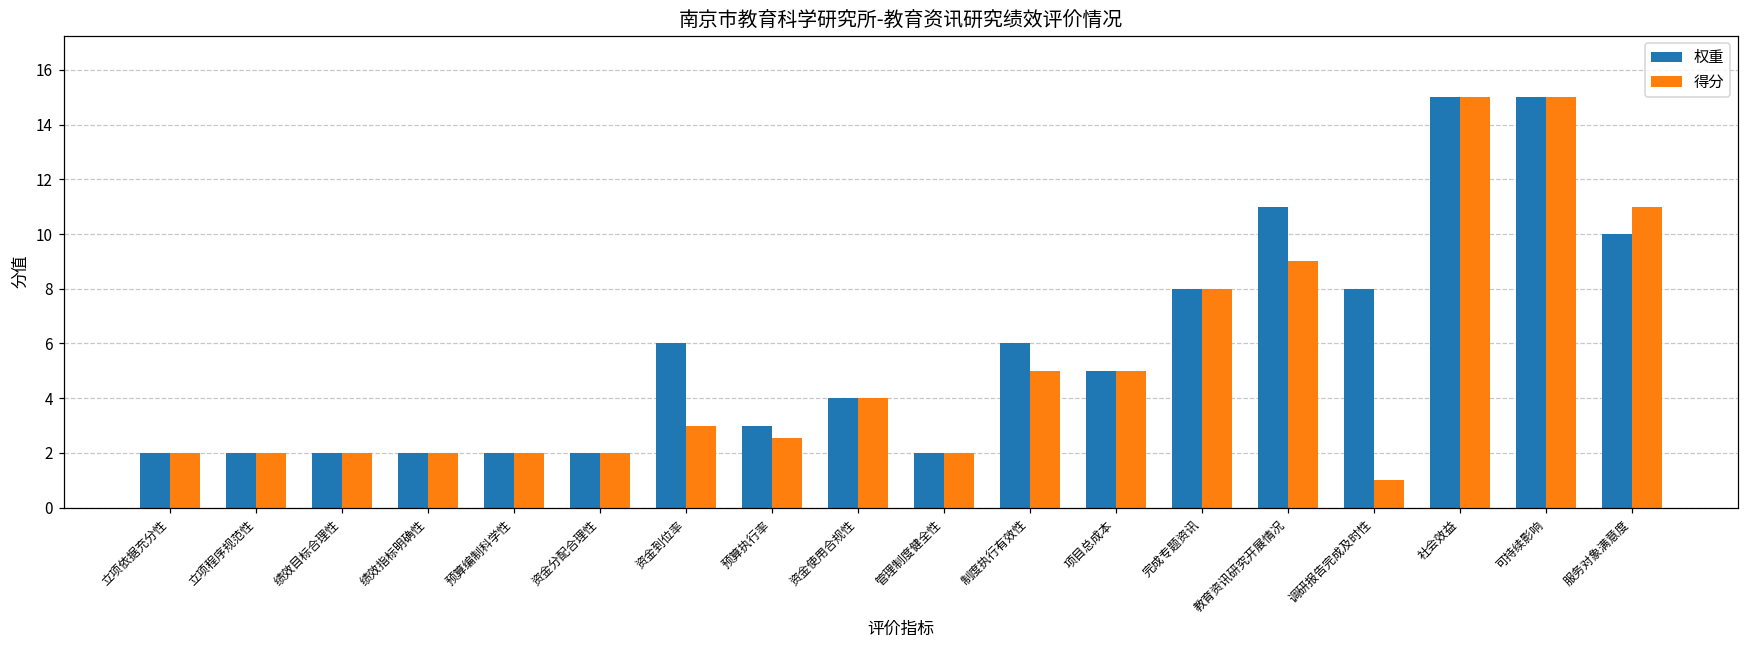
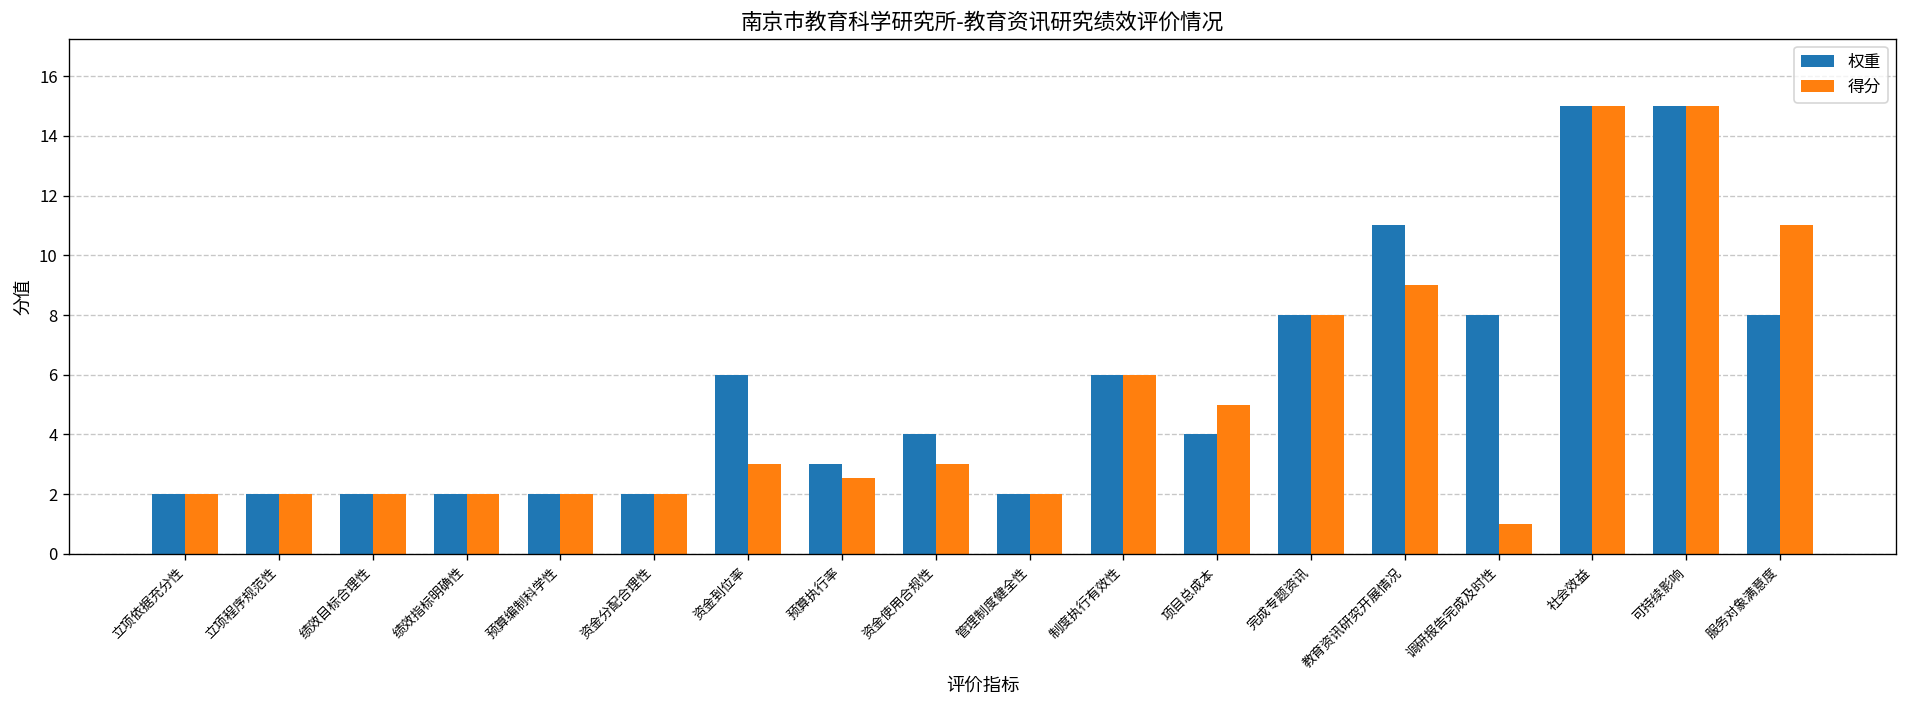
得分, 资金使用合规性: 4 -> 3
得分, 制度执行有效性: 5 -> 6
权重, 项目总成本: 5 -> 4
权重, 服务对象满意度: 10 -> 8
